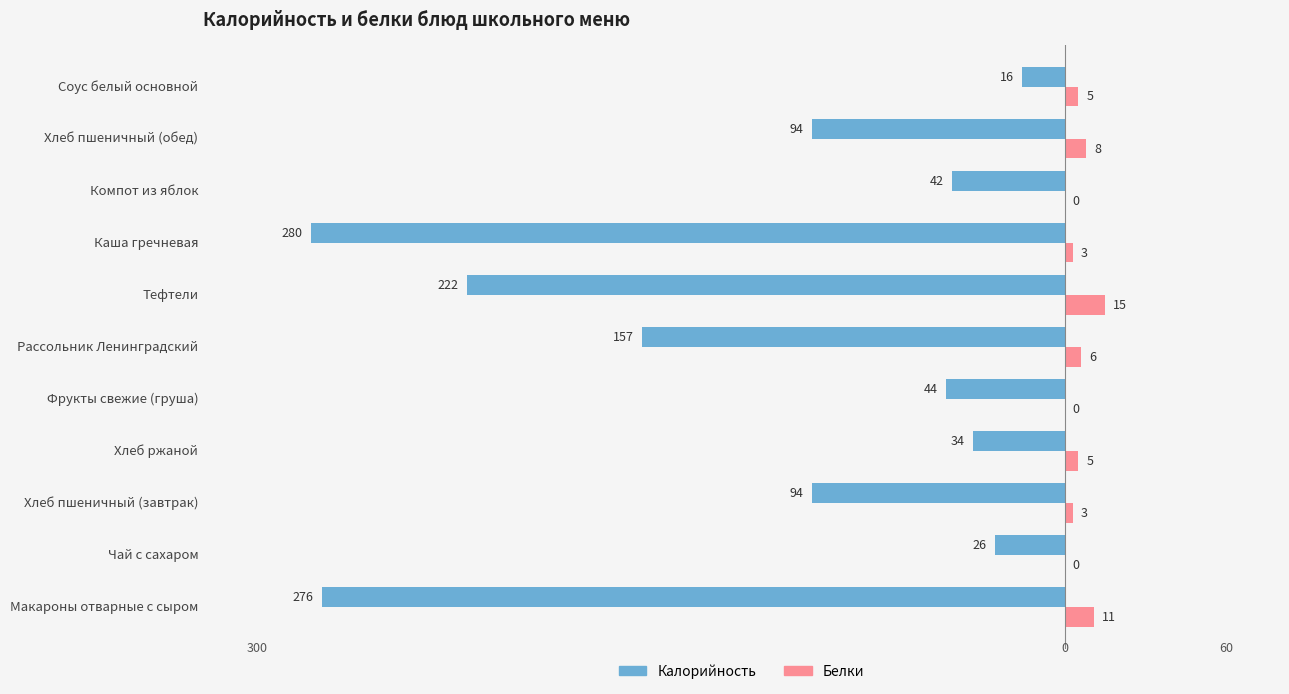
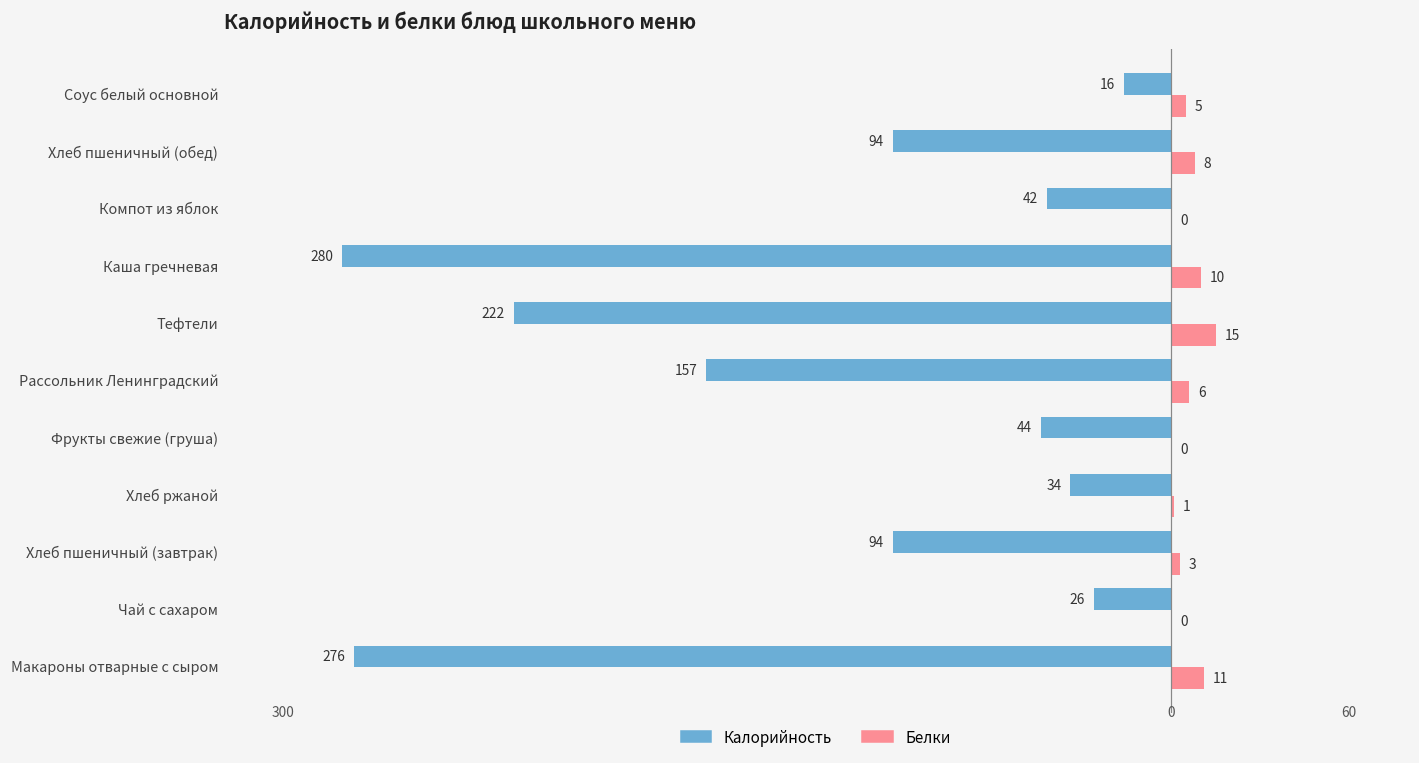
Белки, Каша гречневая: 3 -> 10
Белки, Хлеб ржаной: 5 -> 1
